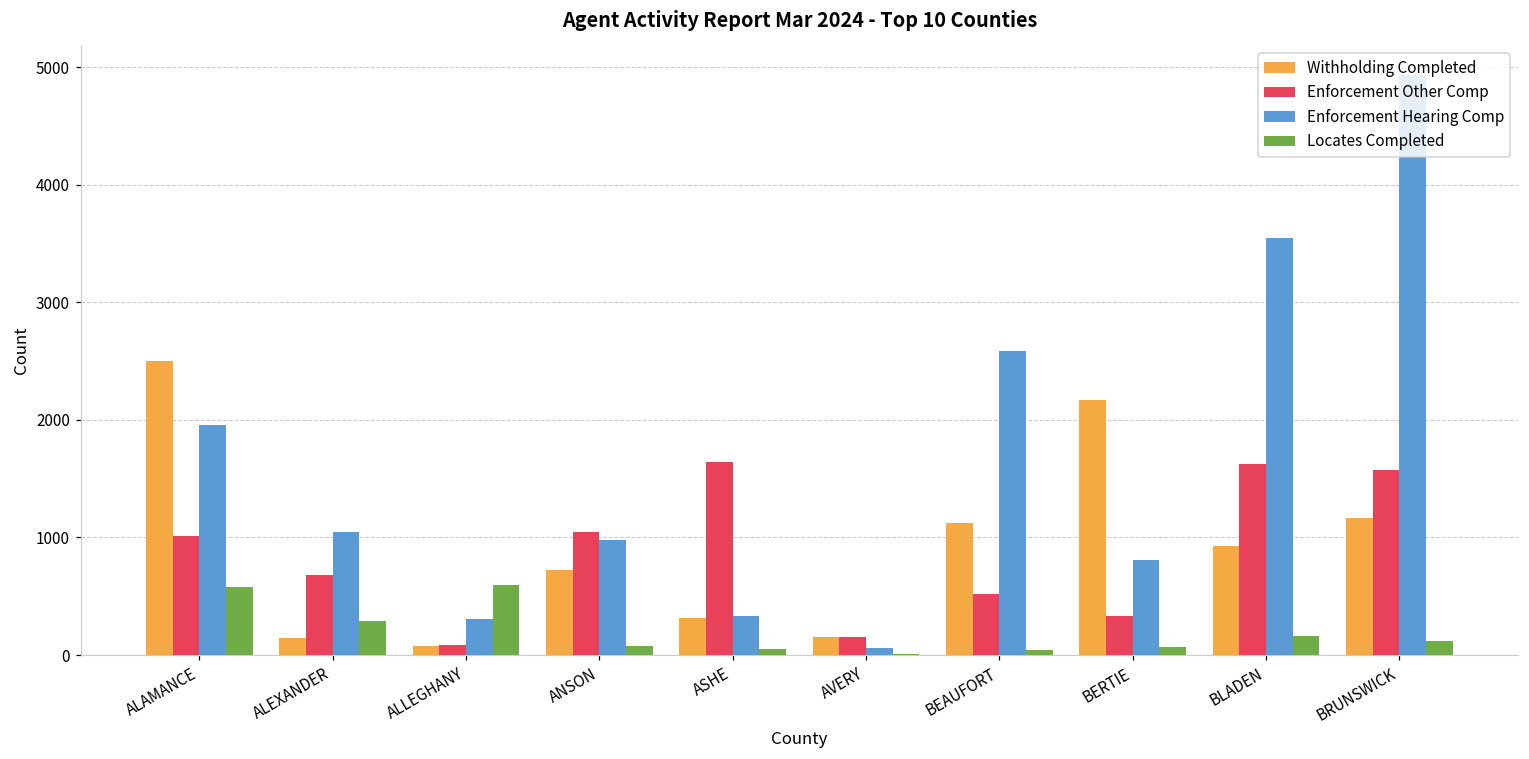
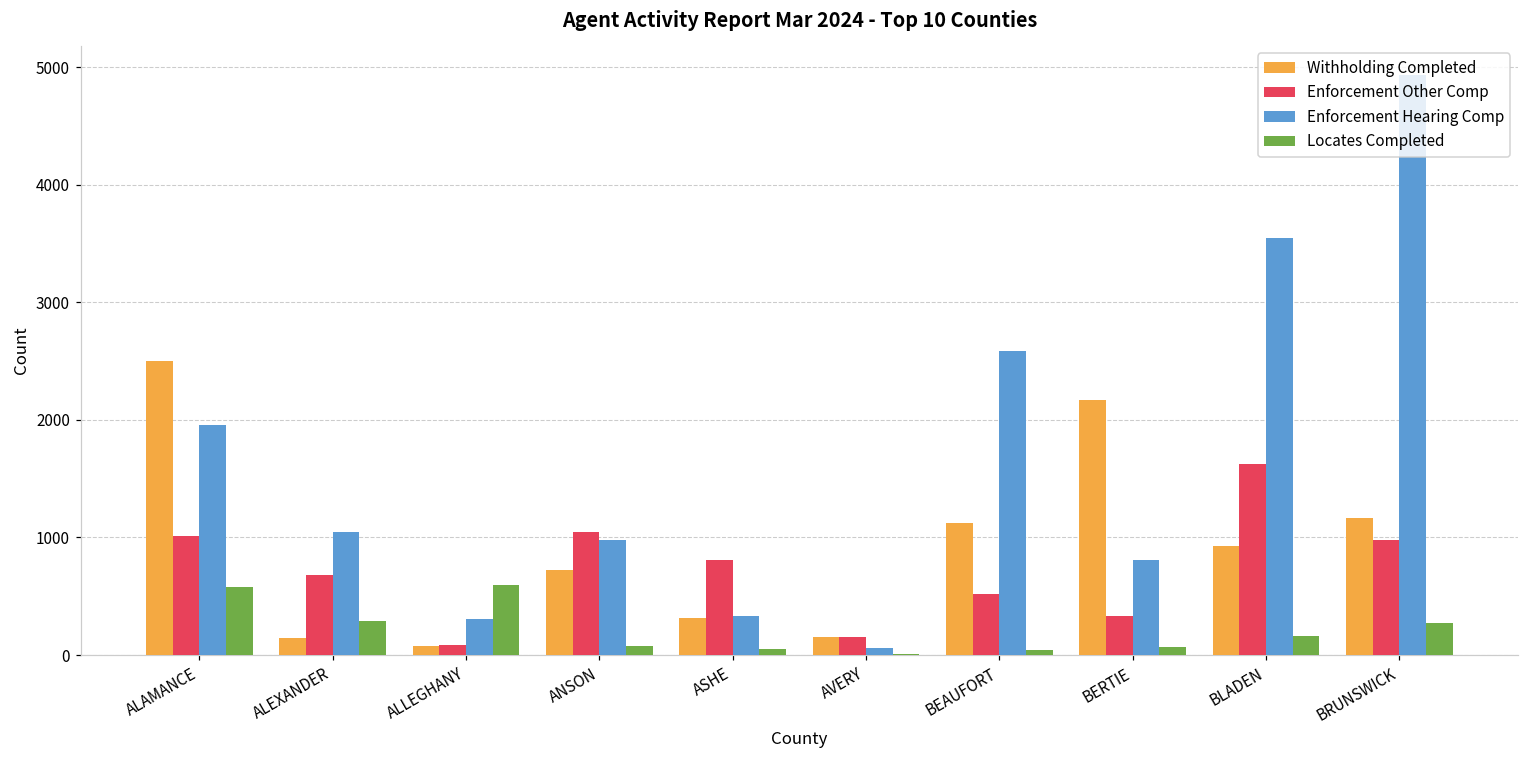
Enforcement Other Comp, ASHE: 1640 -> 810
Enforcement Other Comp, BRUNSWICK: 1570 -> 980
Locates Completed, BRUNSWICK: 120 -> 270
